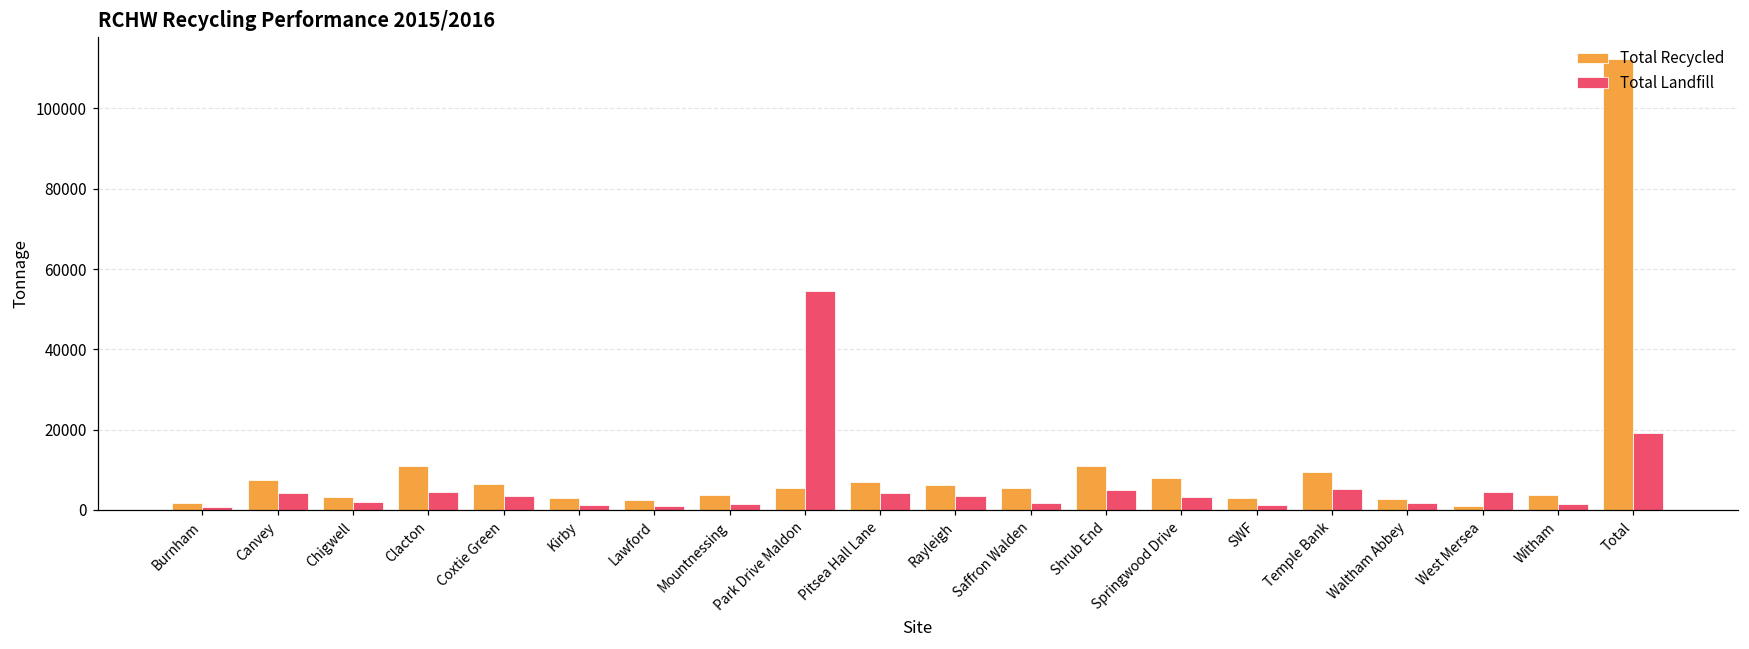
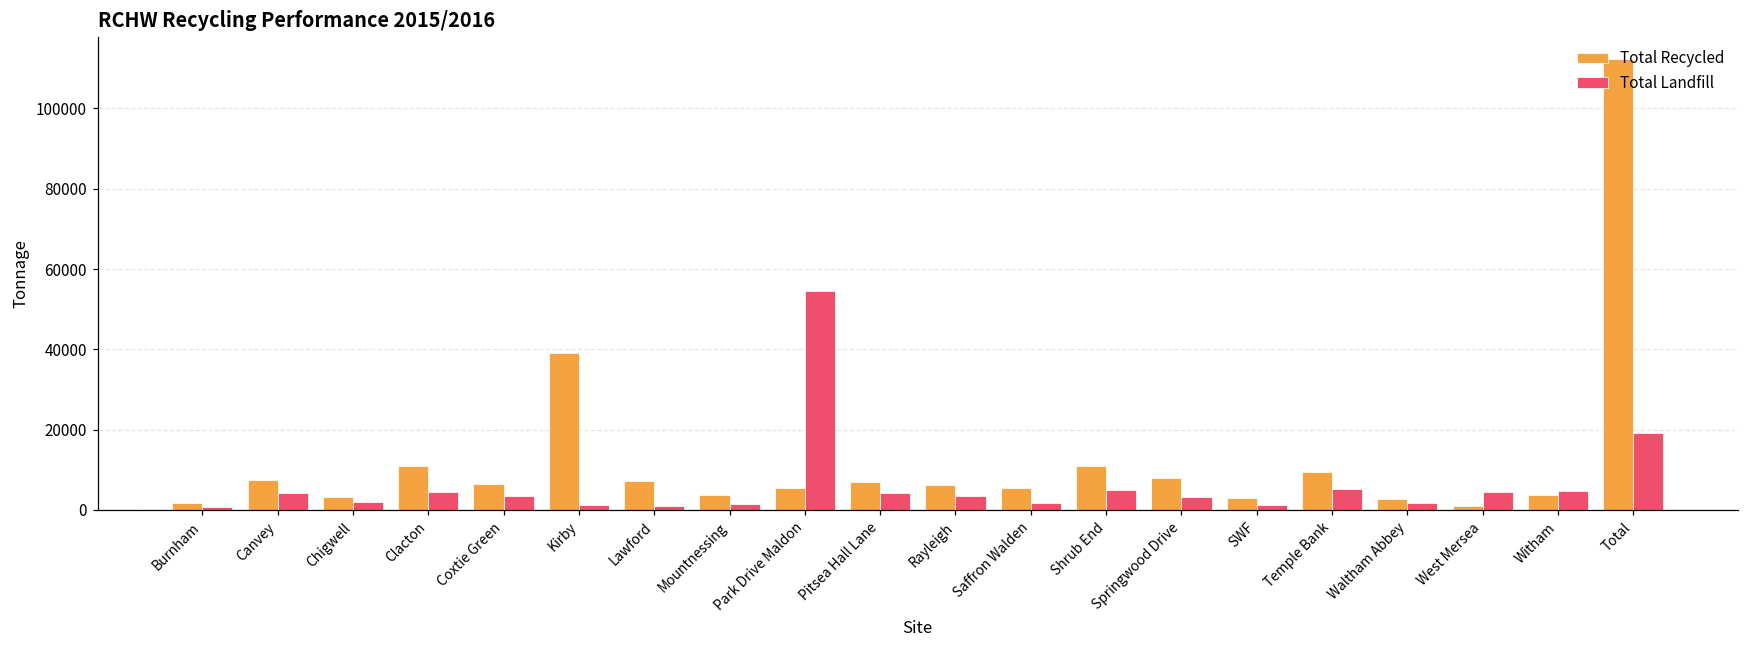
Total Recycled, Kirby: 3000 -> 39000
Total Recycled, Lawford: 3000 -> 7000
Total Landfill, Witham: 1000 -> 5000
